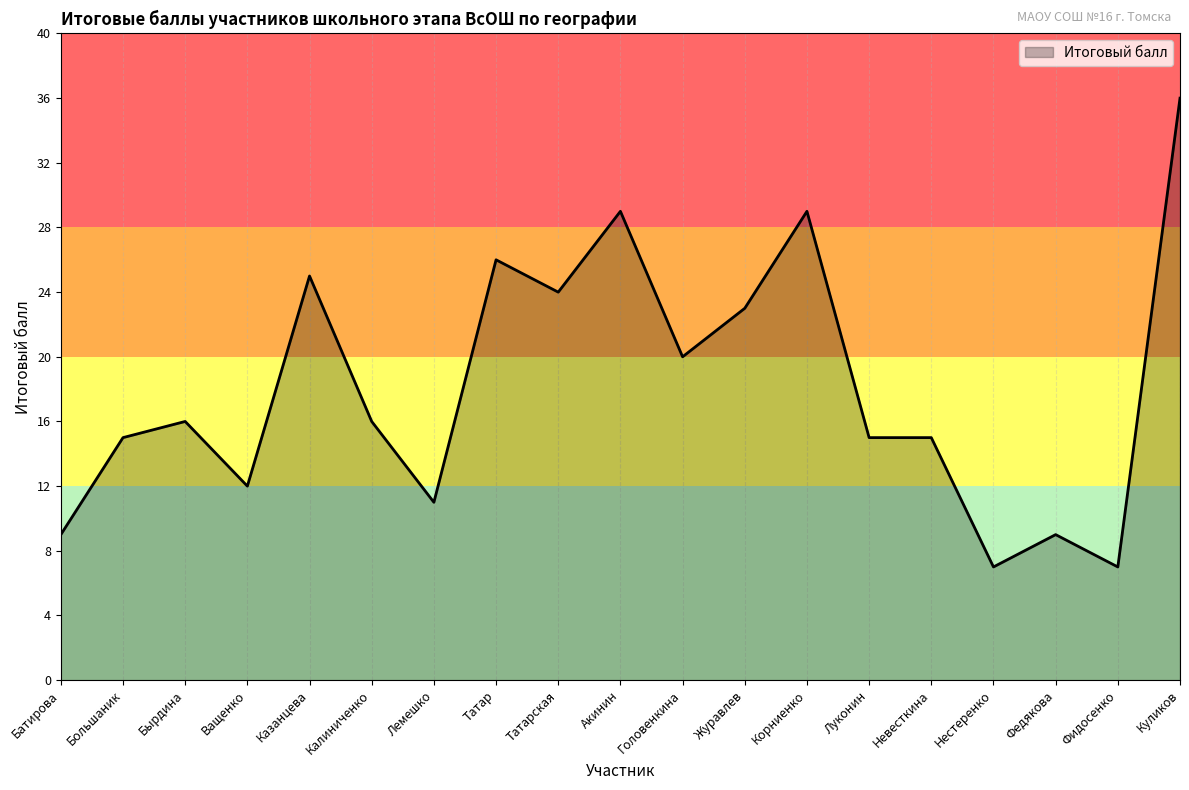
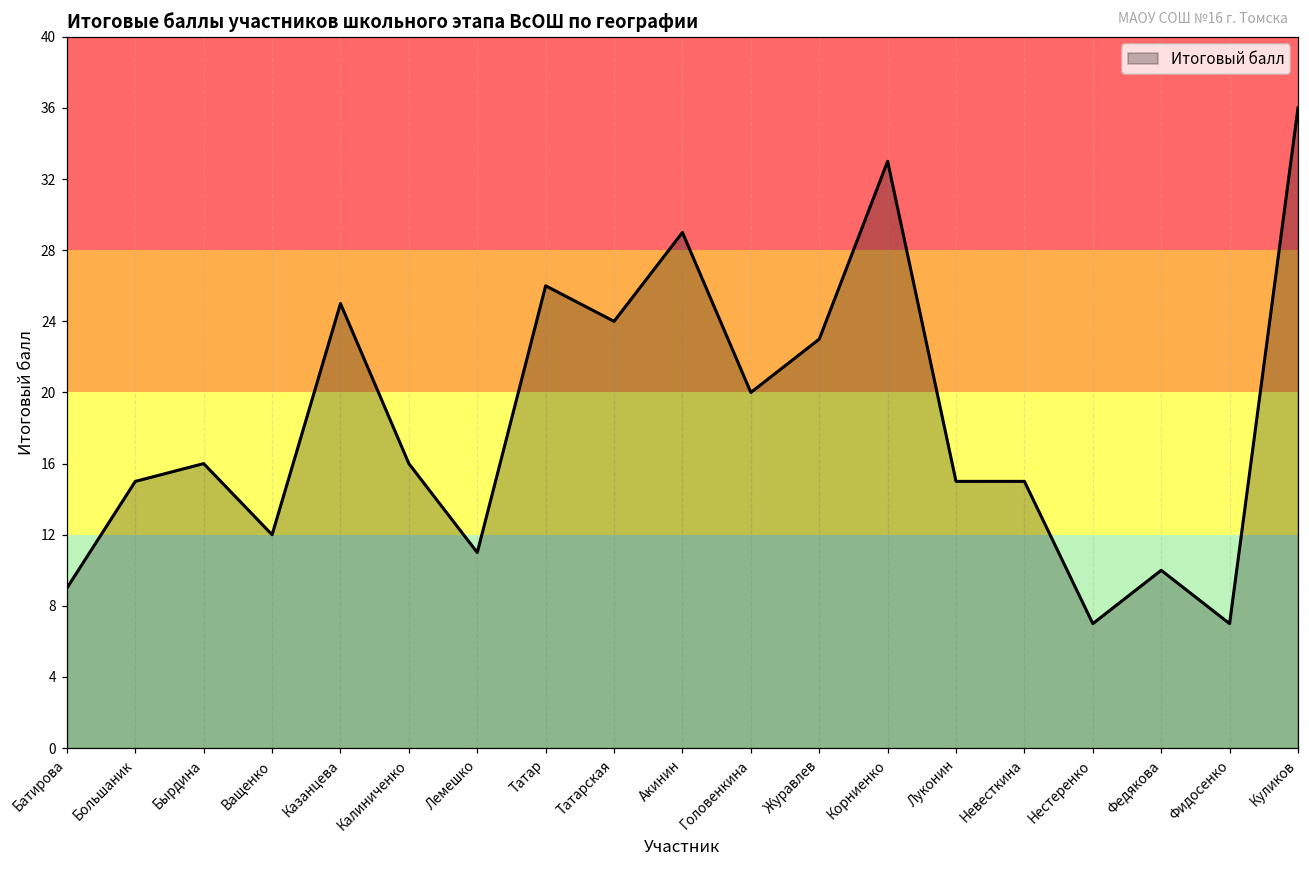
Корниенко: 29 -> 33
Федякова: 9 -> 10
